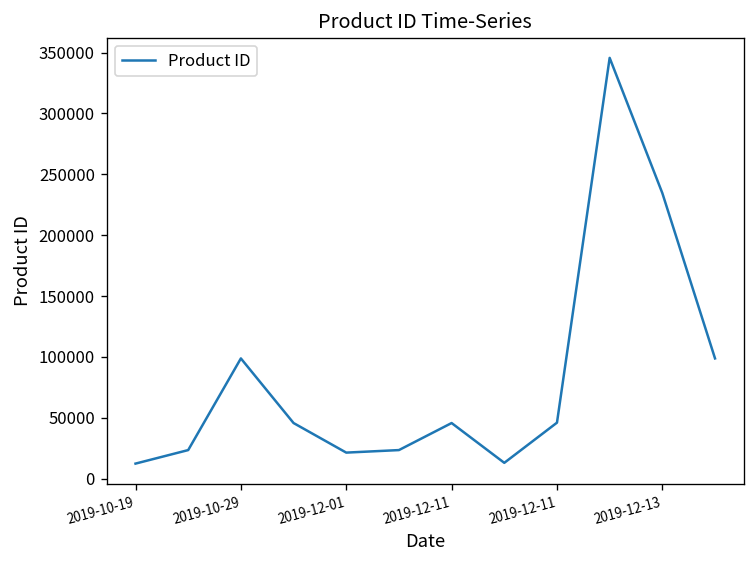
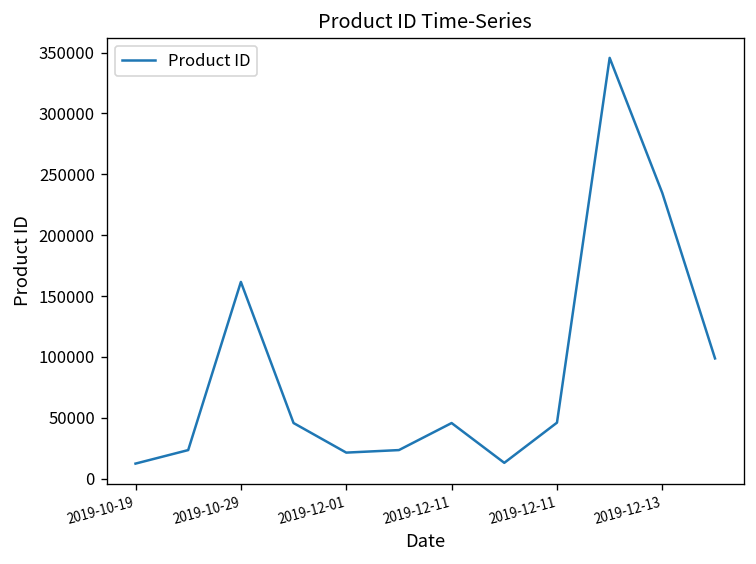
2019-10-29: 99000 -> 162000
